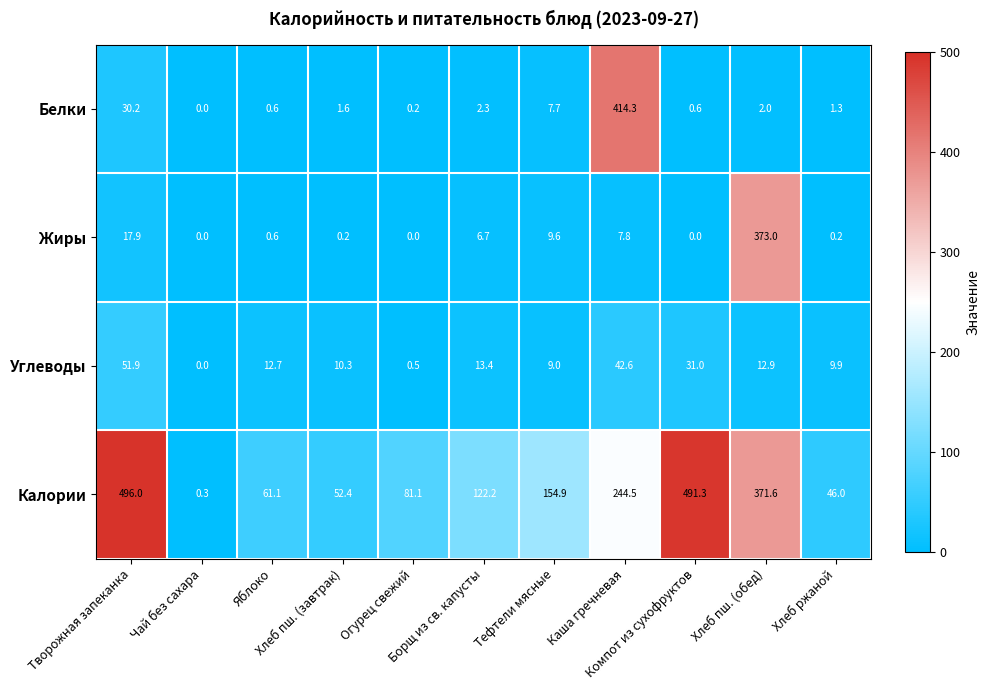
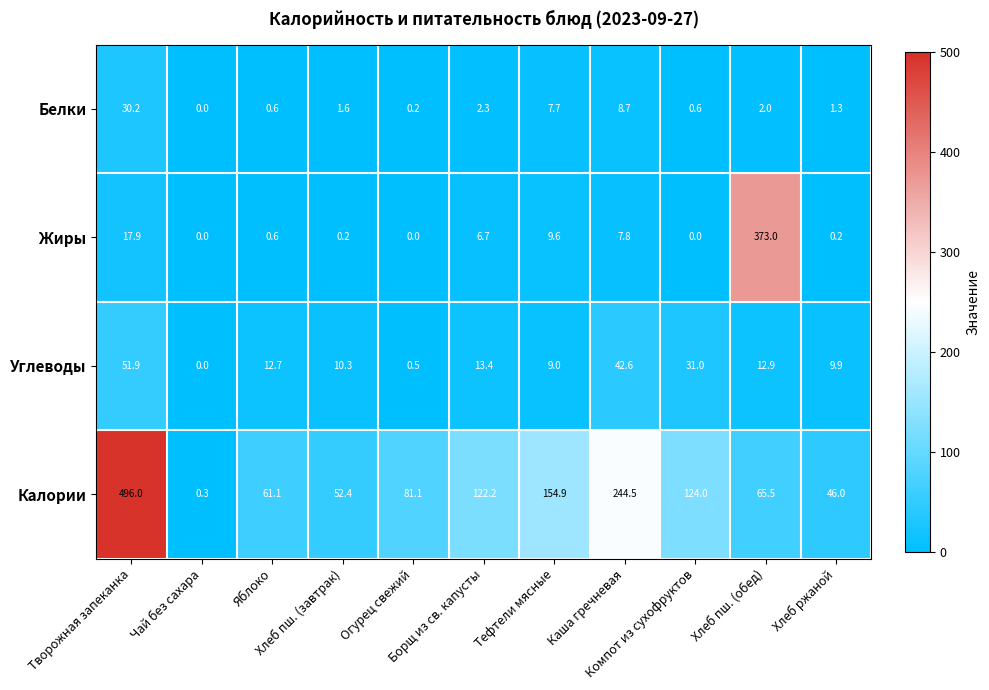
Белки, Каша гречневая: 414.3 -> 8.7
Калории, Компот из сухофруктов: 491.3 -> 124.0
Калории, Хлеб пш. (обед): 371.6 -> 65.5
